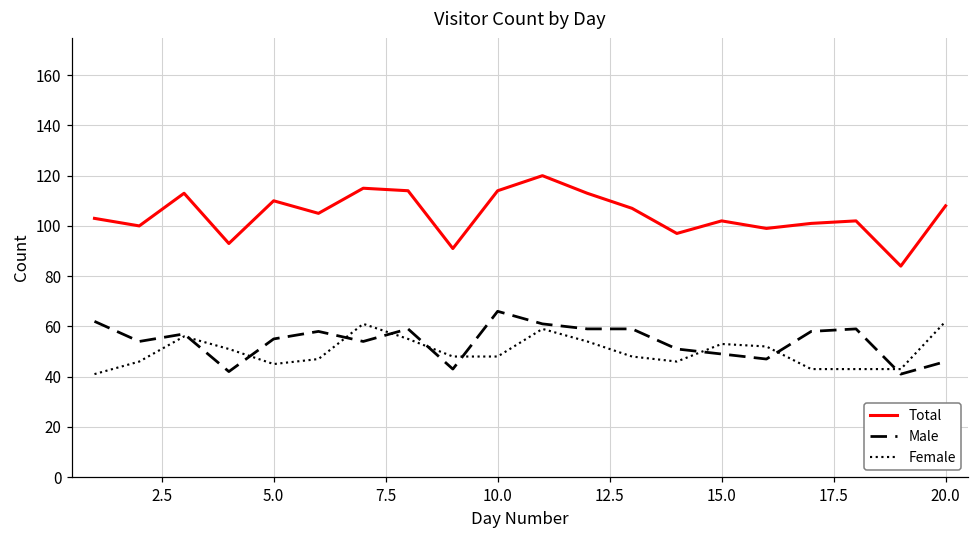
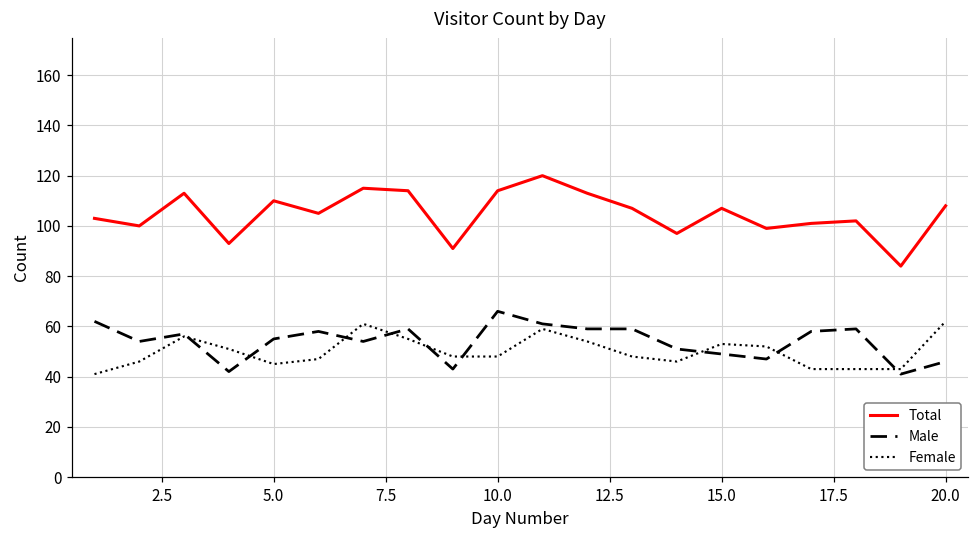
Total, 15.0: 102 -> 107
